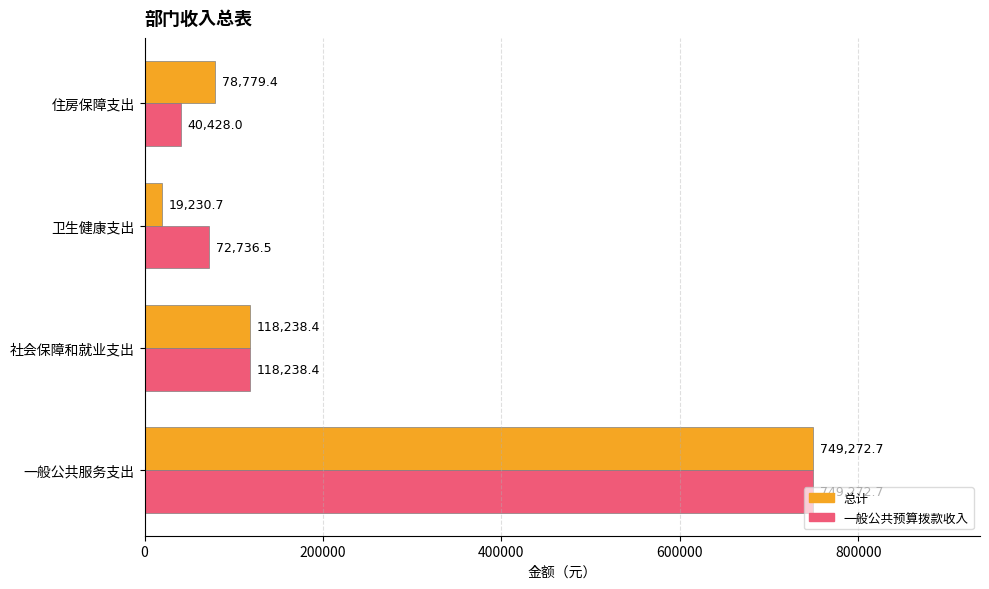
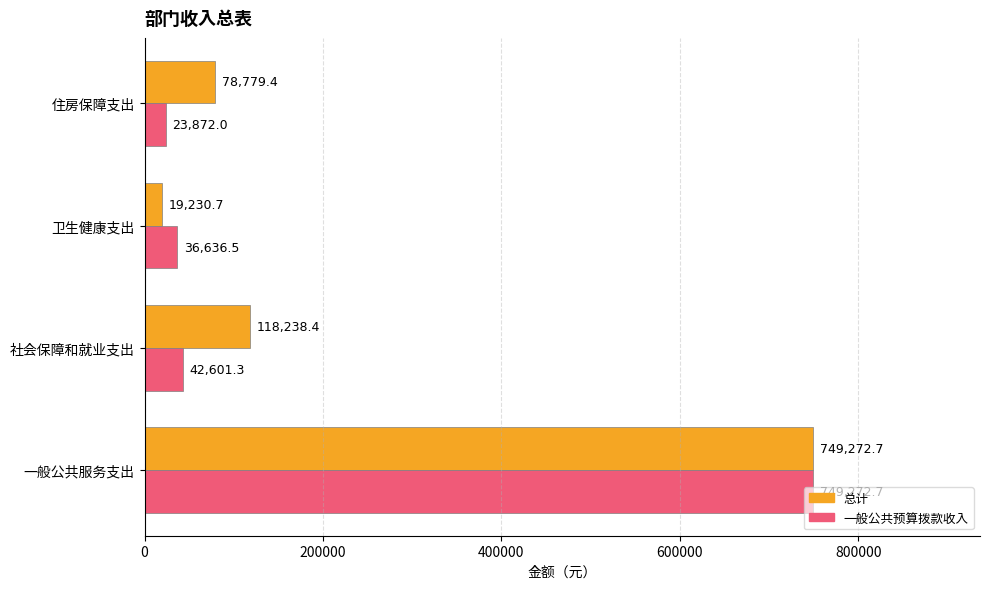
一般公共预算拨款收入, 住房保障支出: 40,428.0 -> 23,872.0
一般公共预算拨款收入, 卫生健康支出: 72,736.5 -> 36,636.5
一般公共预算拨款收入, 社会保障和就业支出: 118,238.4 -> 42,601.3
